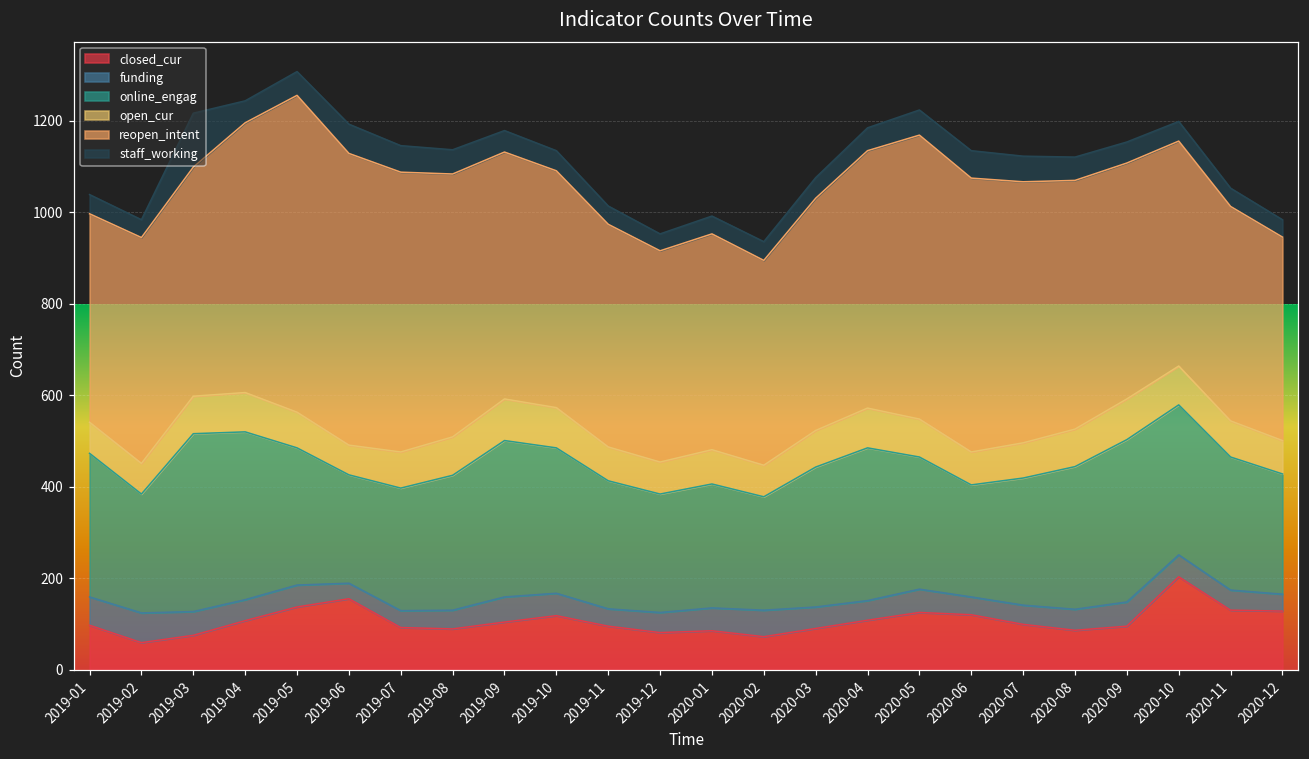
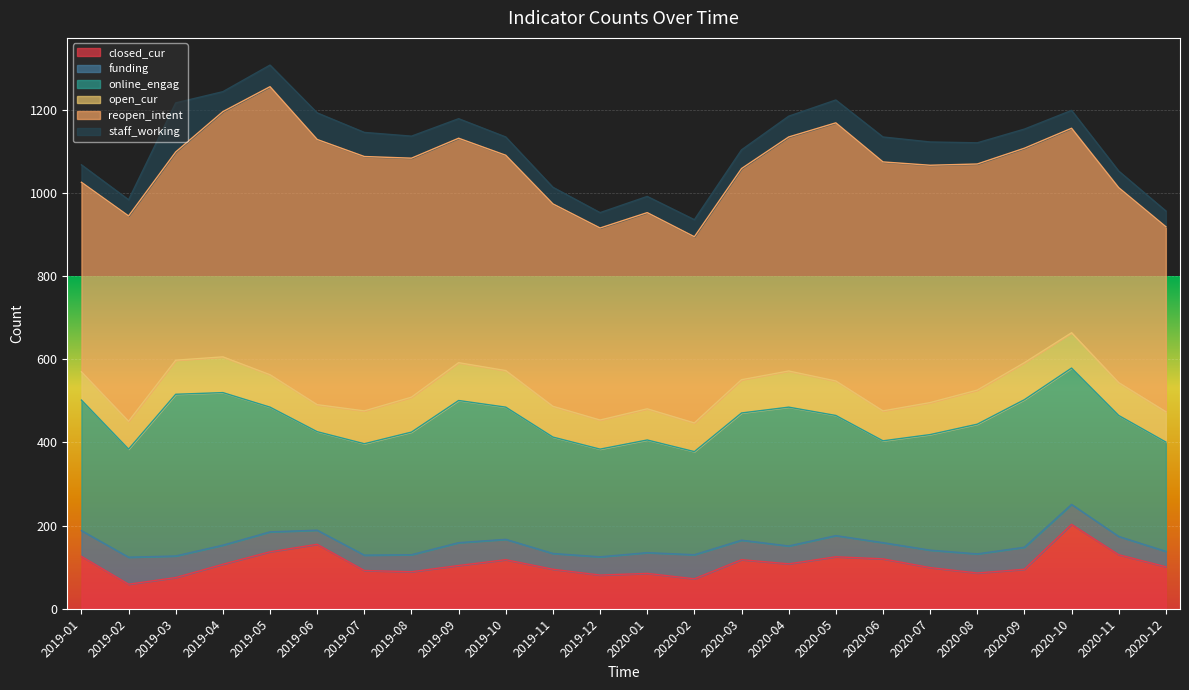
closed_cur, 2019-01: 100 -> 130
closed_cur, 2020-03: 90 -> 120
closed_cur, 2020-12: 130 -> 100
